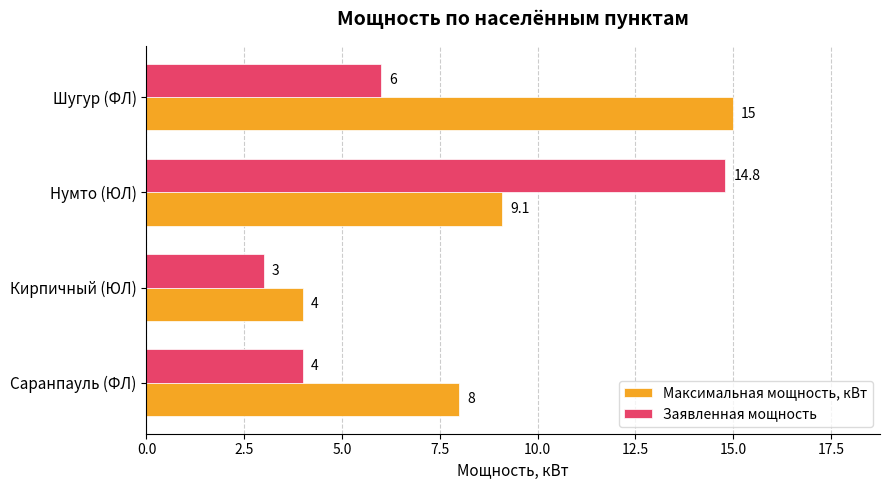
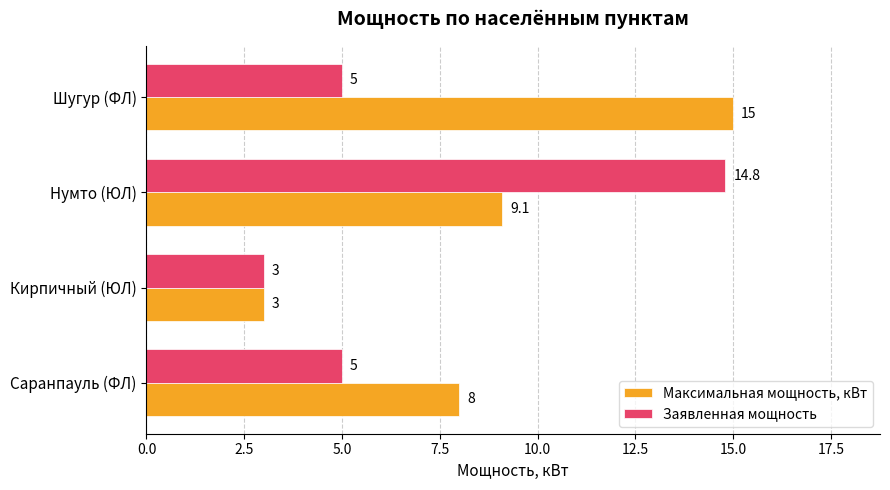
Заявленная мощность, Шугур (ФЛ): 6 -> 5
Максимальная мощность, кВт, Кирпичный (ЮЛ): 4 -> 3
Заявленная мощность, Саранпауль (ФЛ): 4 -> 5
